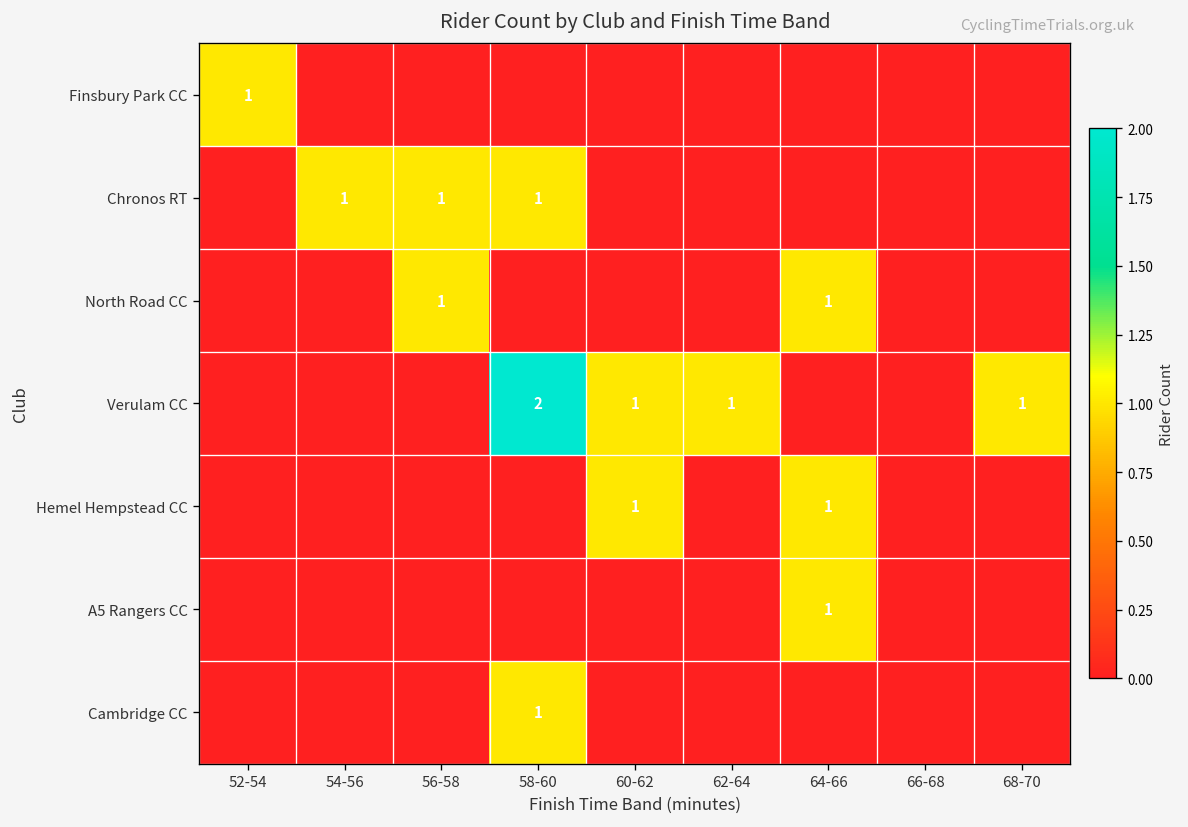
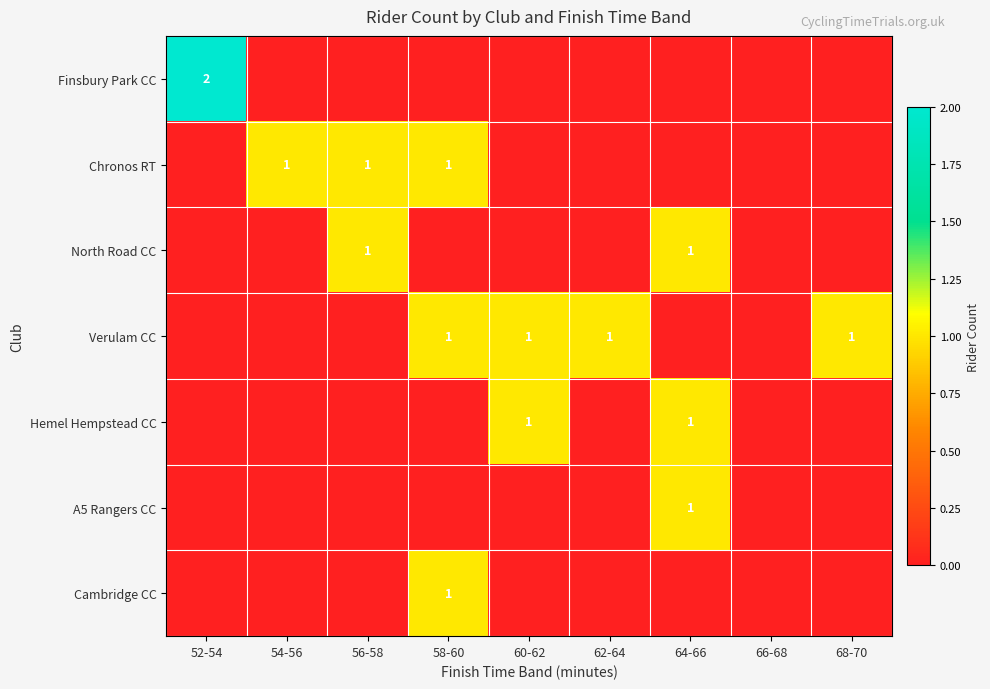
Finsbury Park CC, 52-54: 1 -> 2
Verulam CC, 58-60: 2 -> 1
